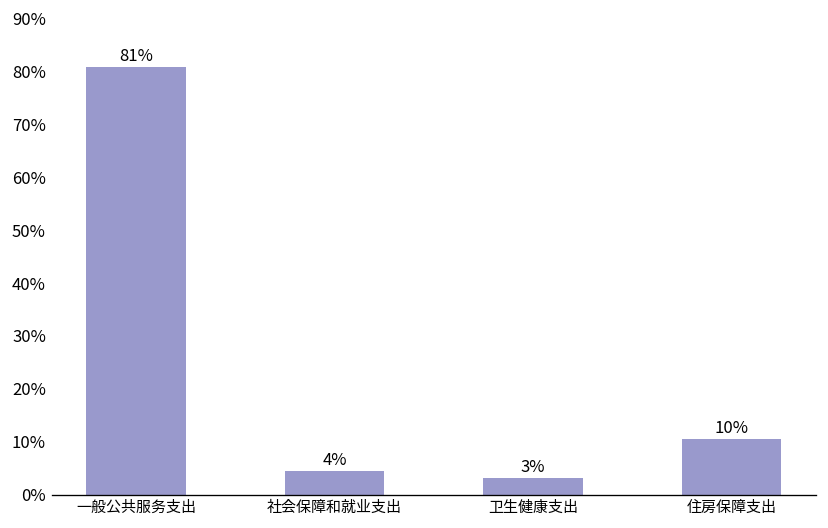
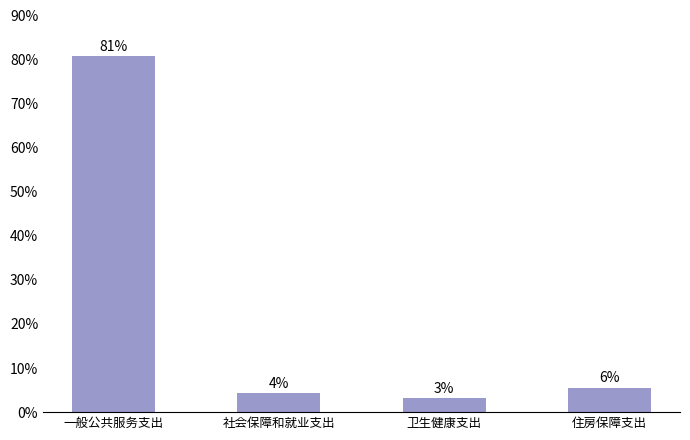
住房保障支出: 10% -> 6%
